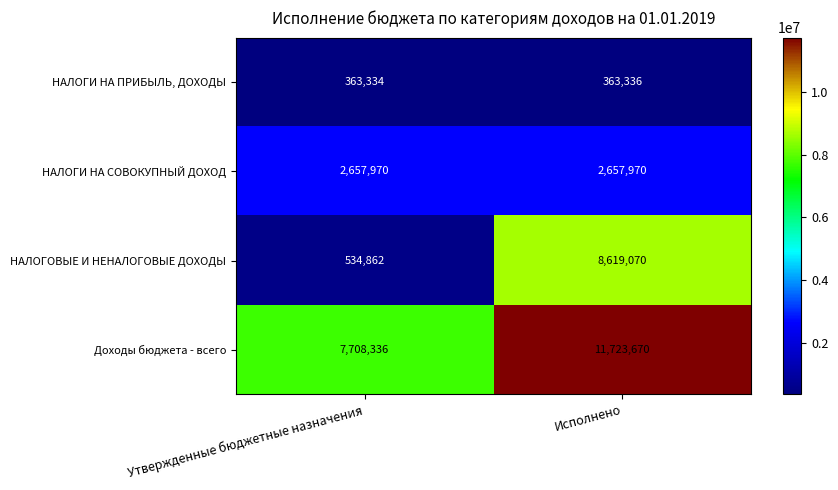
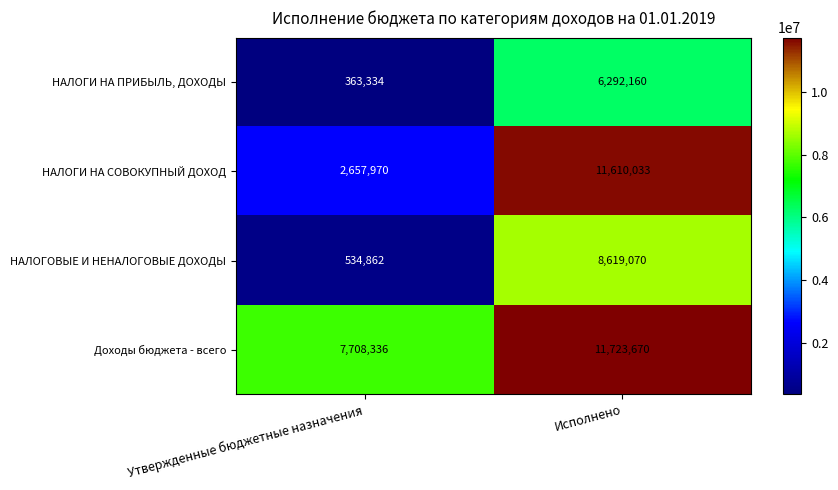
НАЛОГИ НА ПРИБЫЛЬ, ДОХОДЫ, Исполнено: 363,336 -> 6,292,160
НАЛОГИ НА СОВОКУПНЫЙ ДОХОД, Исполнено: 2,657,970 -> 11,610,033
